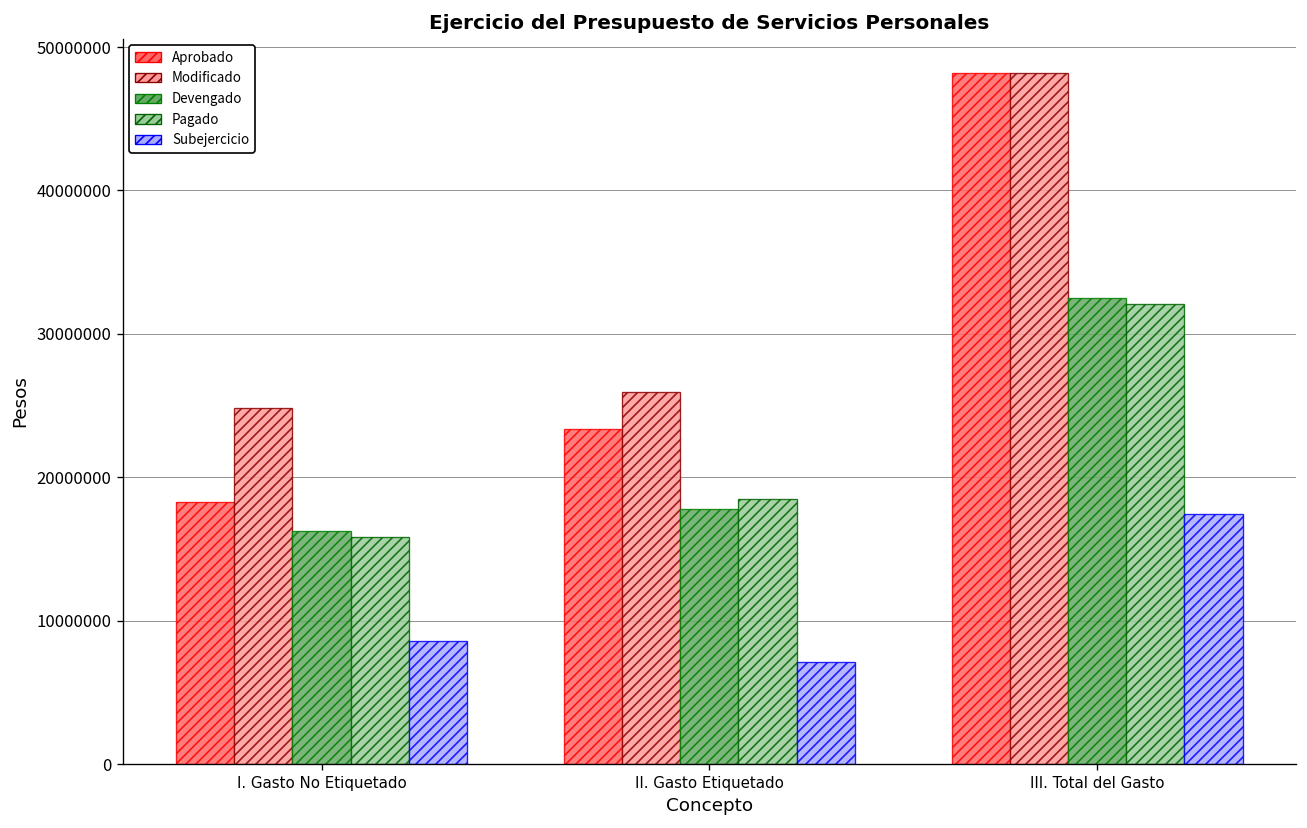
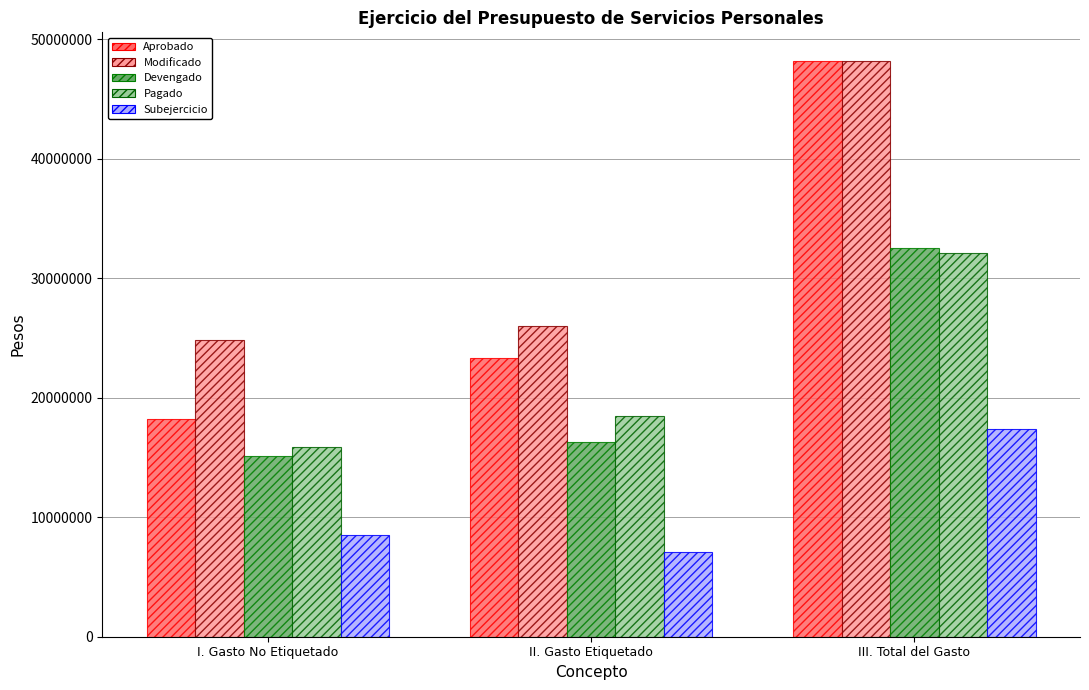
Devengado, I. Gasto No Etiquetado: 16300000 -> 15100000
Devengado, II. Gasto Etiquetado: 17800000 -> 16300000
